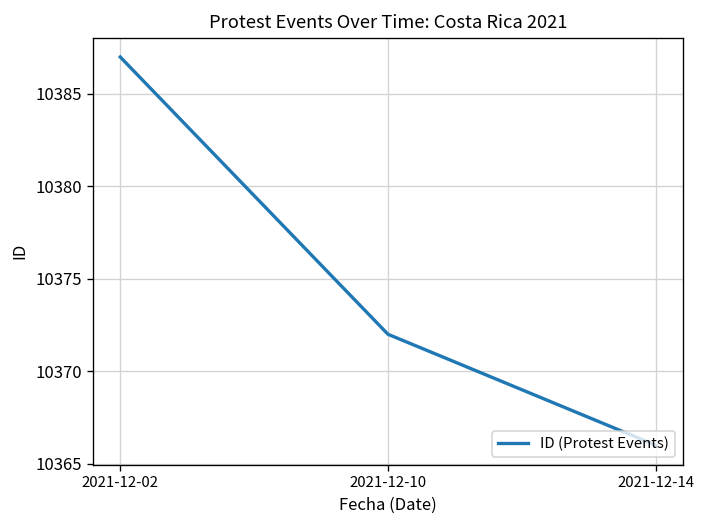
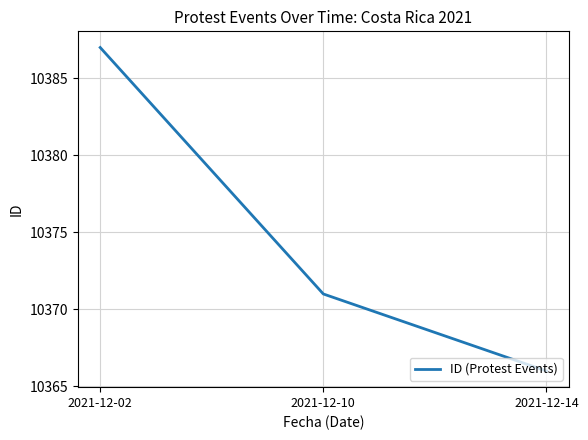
2021-12-10: 10372 -> 10371
